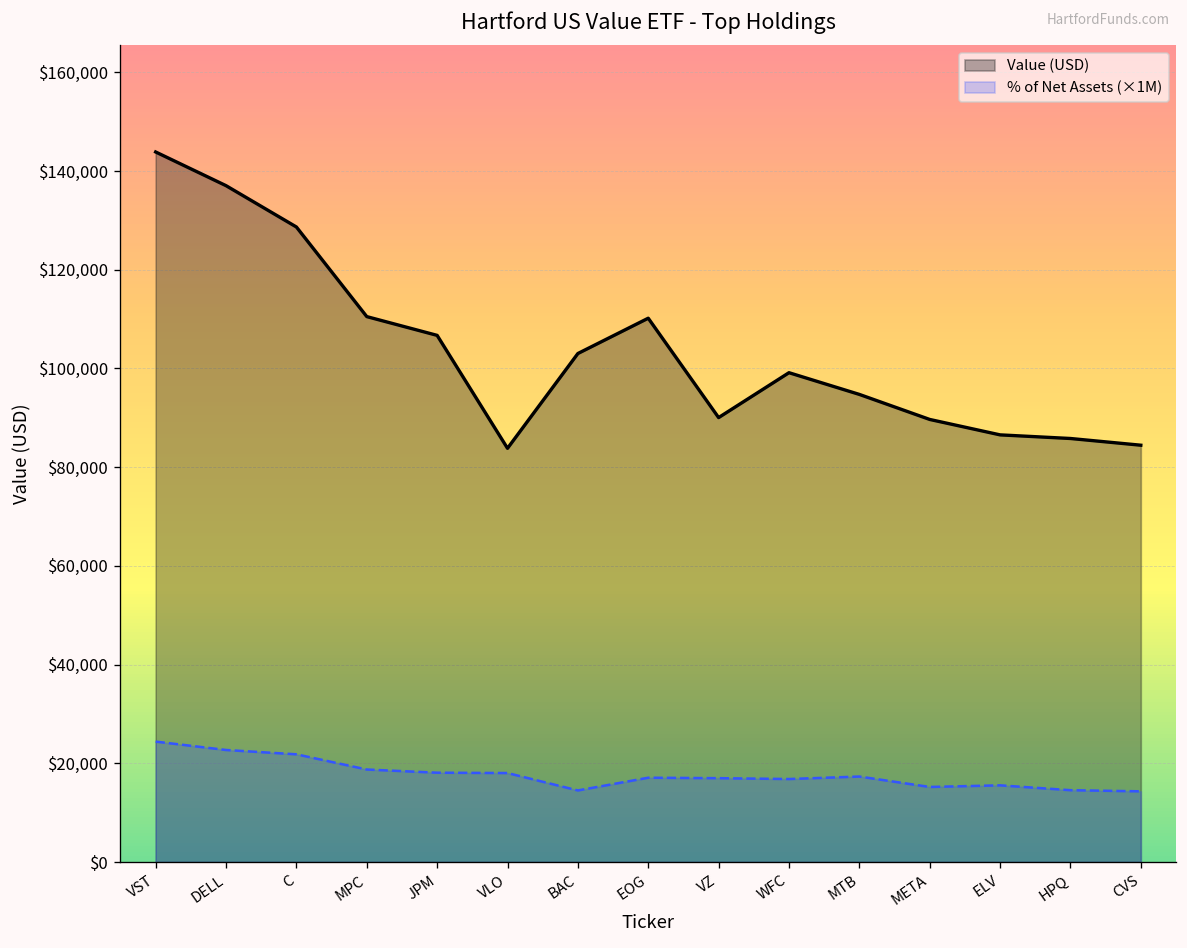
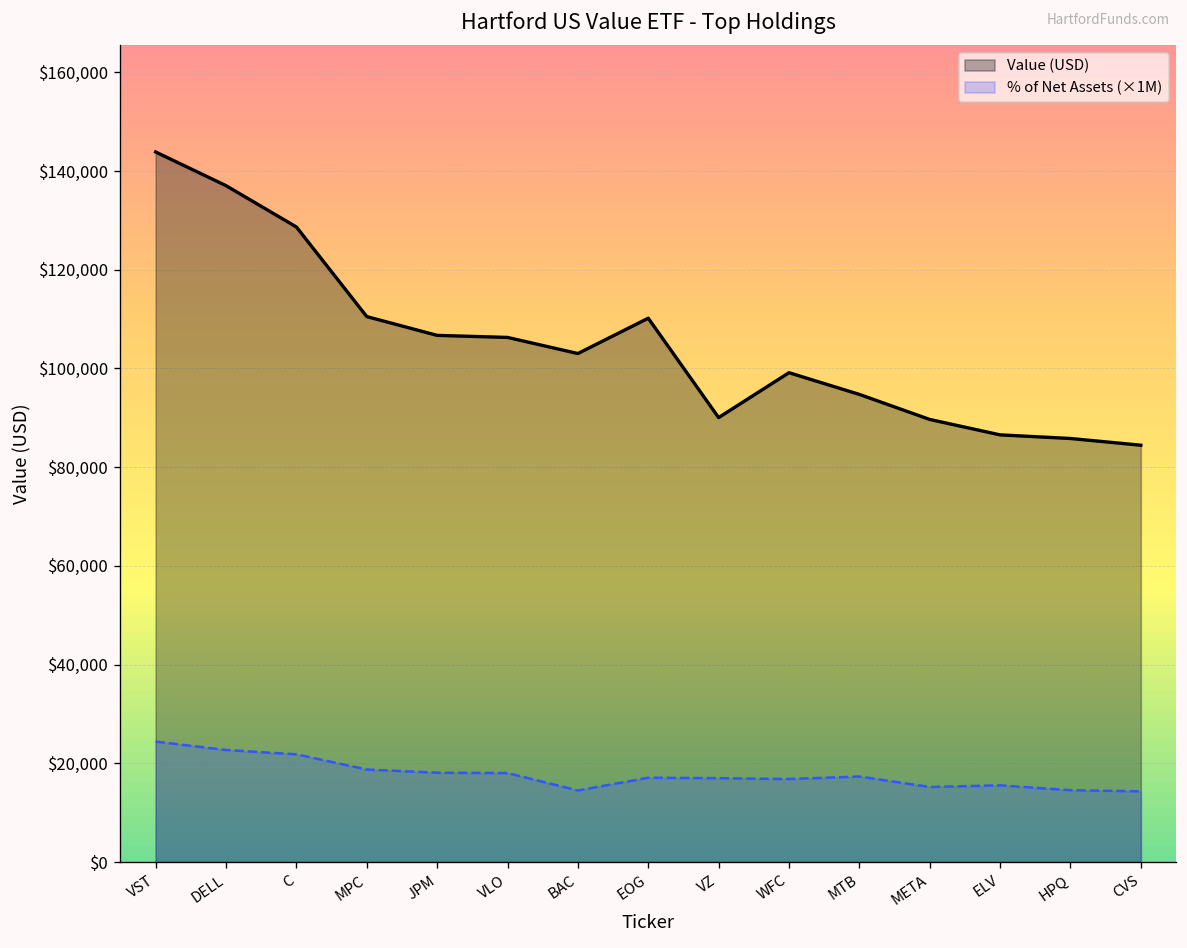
Value (USD), VLO: $84,000 -> $106,000
